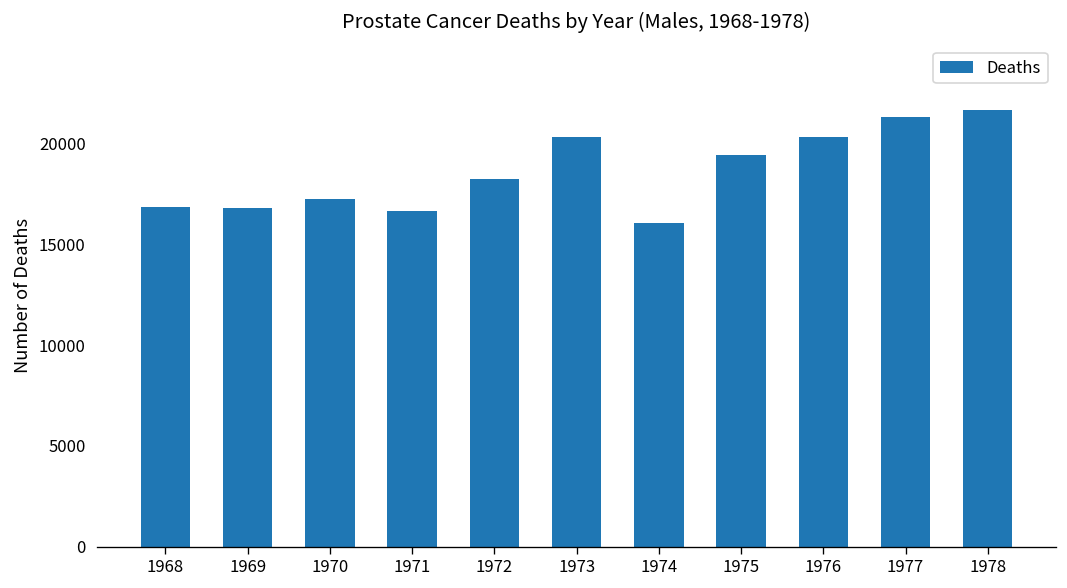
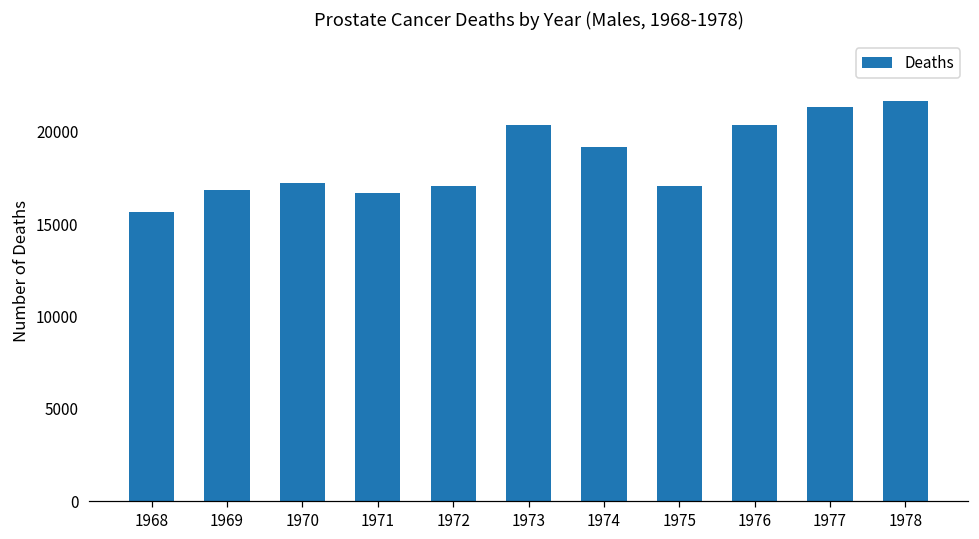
1968: 16800 -> 15700
1972: 18200 -> 17100
1974: 16100 -> 19200
1975: 19400 -> 17100
